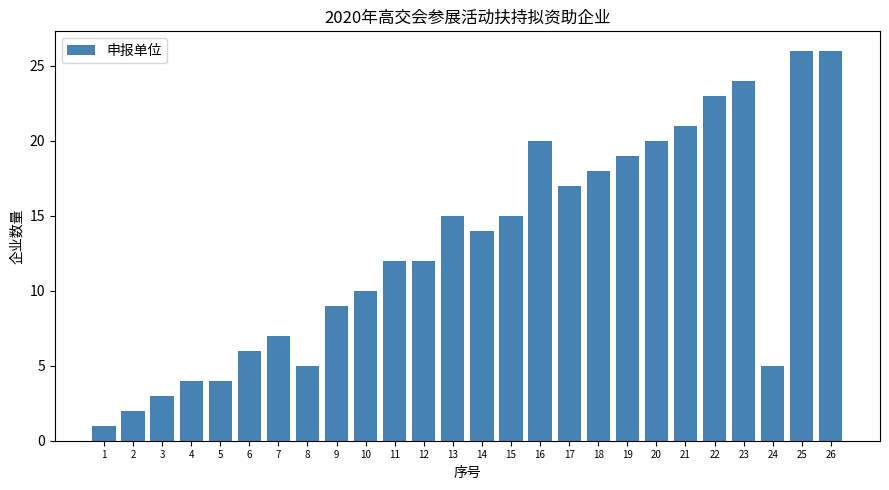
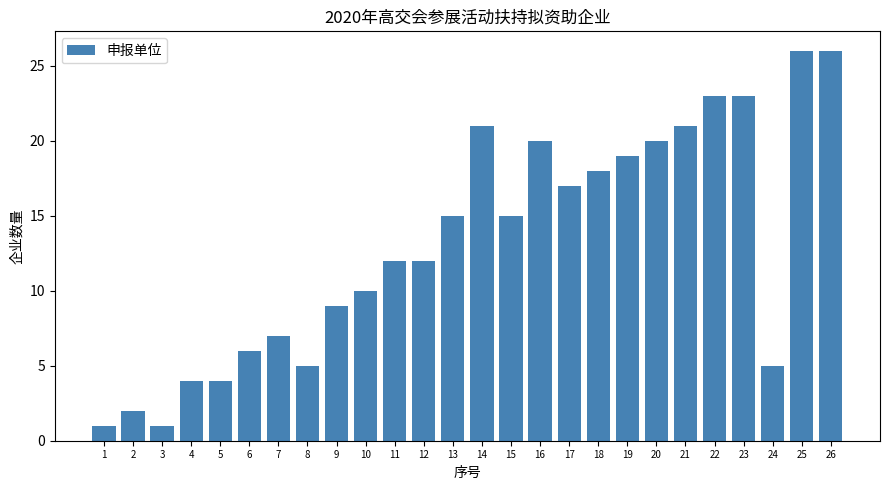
3: 3 -> 1
14: 14 -> 21
23: 24 -> 23
